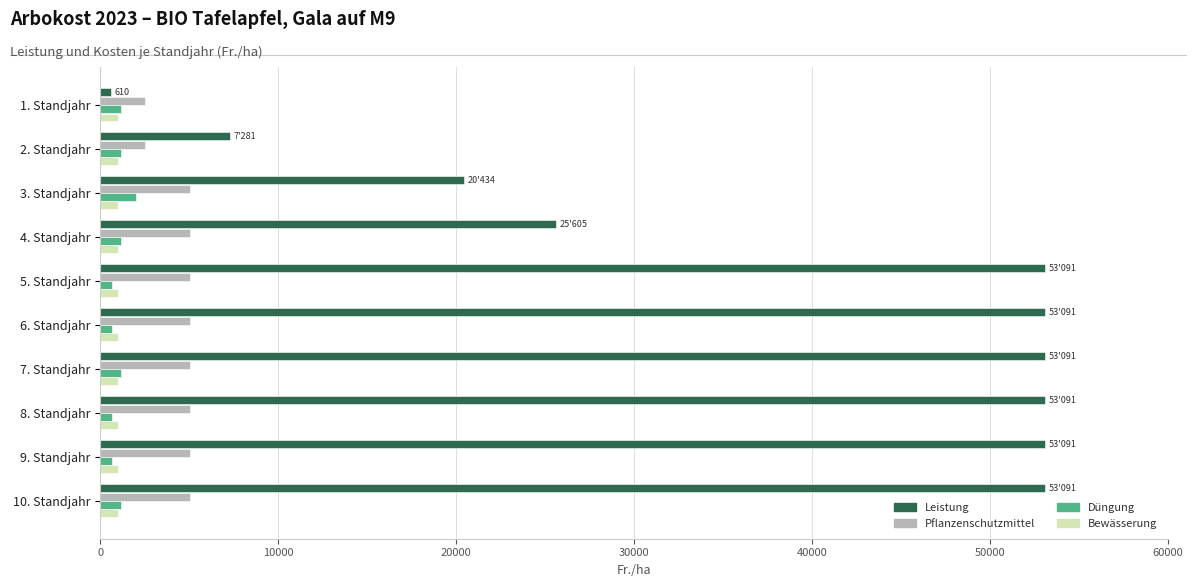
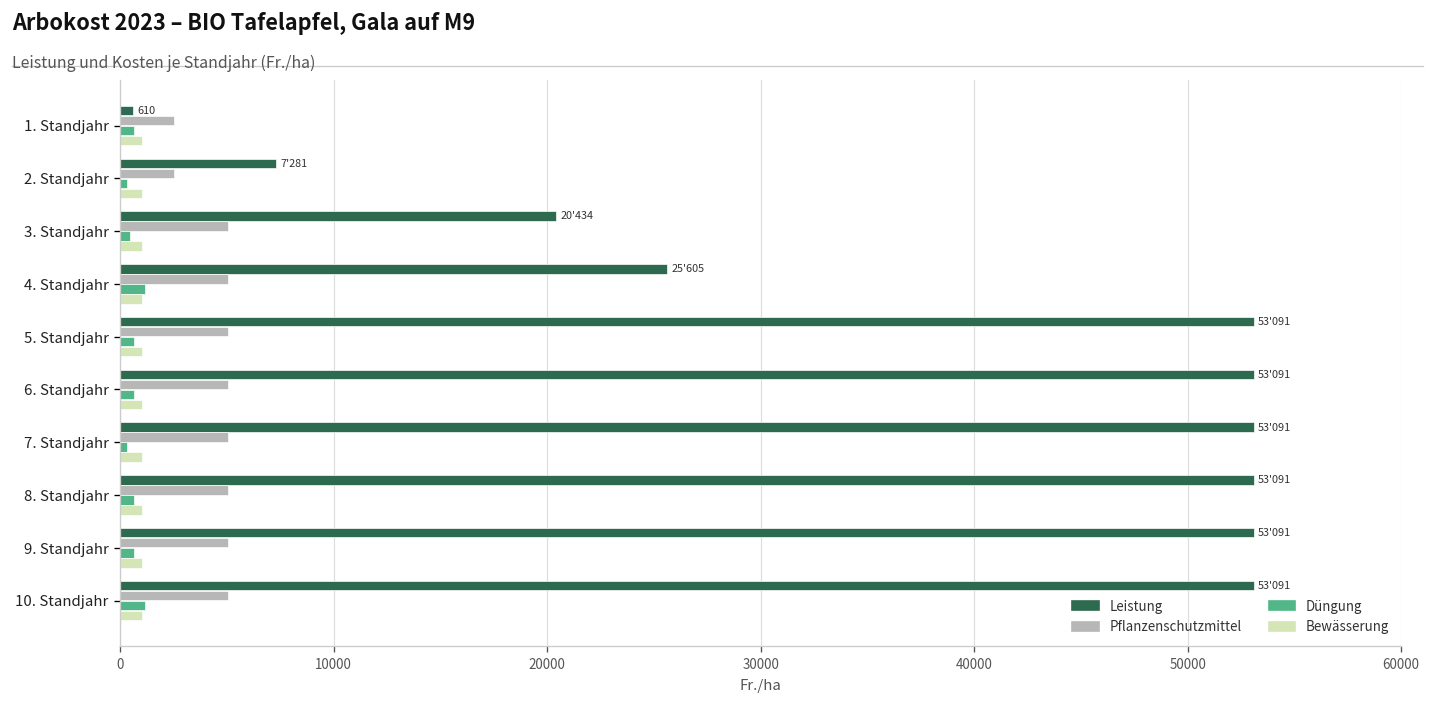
Düngung, 1. Standjahr: 1200 -> 700
Düngung, 2. Standjahr: 1200 -> 300
Düngung, 3. Standjahr: 2000 -> 500
Düngung, 7. Standjahr: 1200 -> 300
